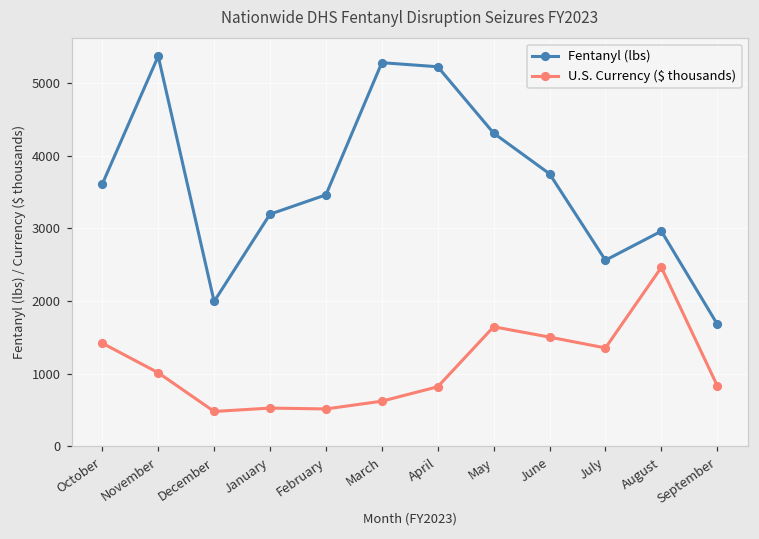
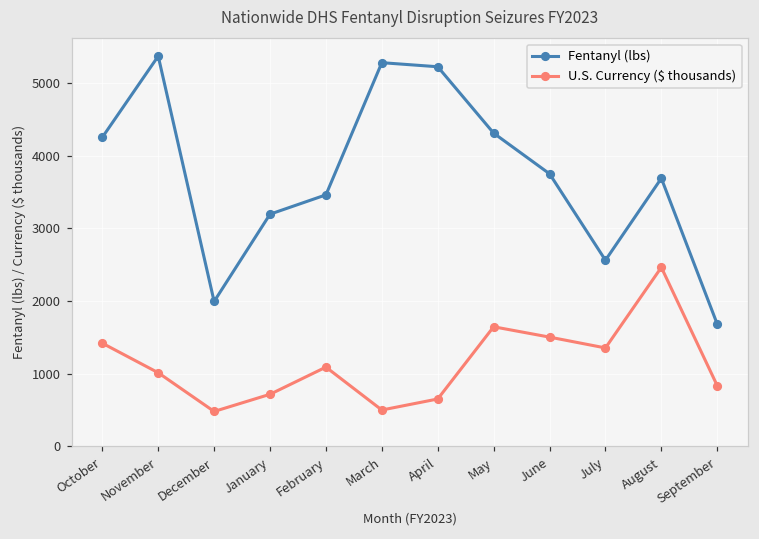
Fentanyl (lbs), October: 3600 -> 4300
U.S. Currency ($ thousands), January: 500 -> 700
U.S. Currency ($ thousands), February: 500 -> 1100
U.S. Currency ($ thousands), March: 600 -> 500
U.S. Currency ($ thousands), April: 800 -> 600
Fentanyl (lbs), August: 3000 -> 3700
